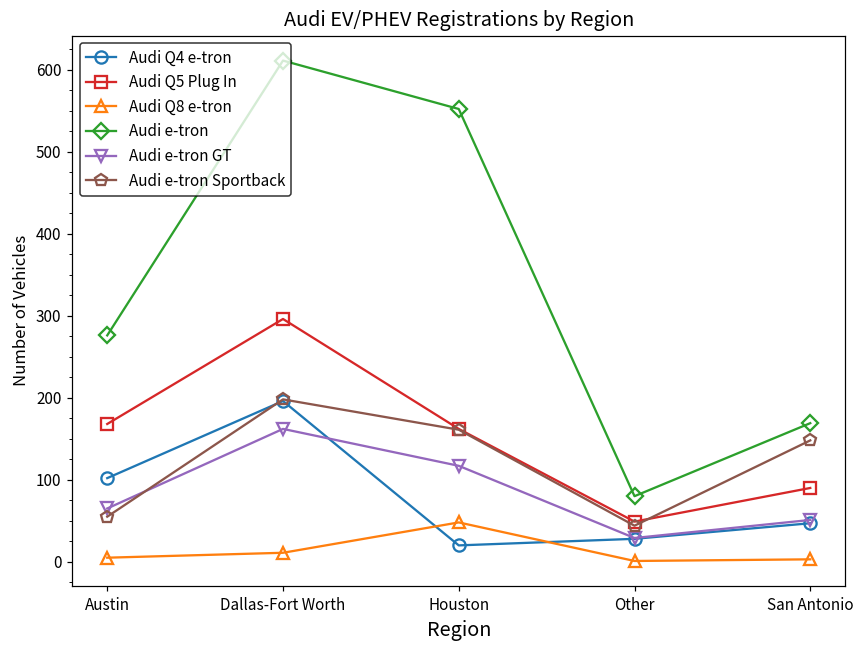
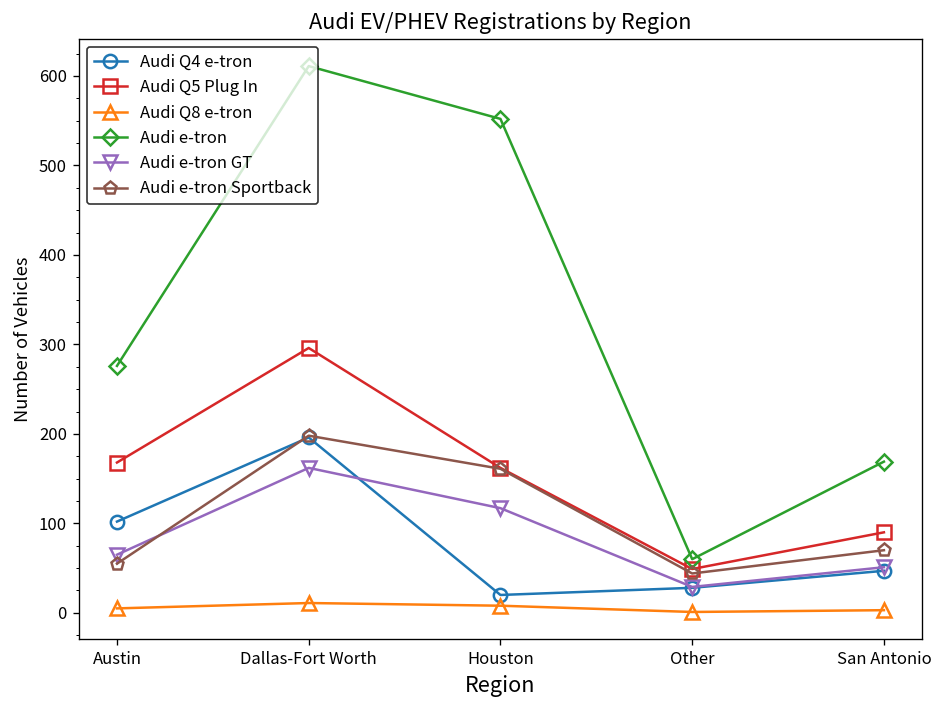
Audi Q8 e-tron, Houston: 50 -> 10
Audi e-tron, Other: 80 -> 60
Audi e-tron Sportback, San Antonio: 150 -> 70
